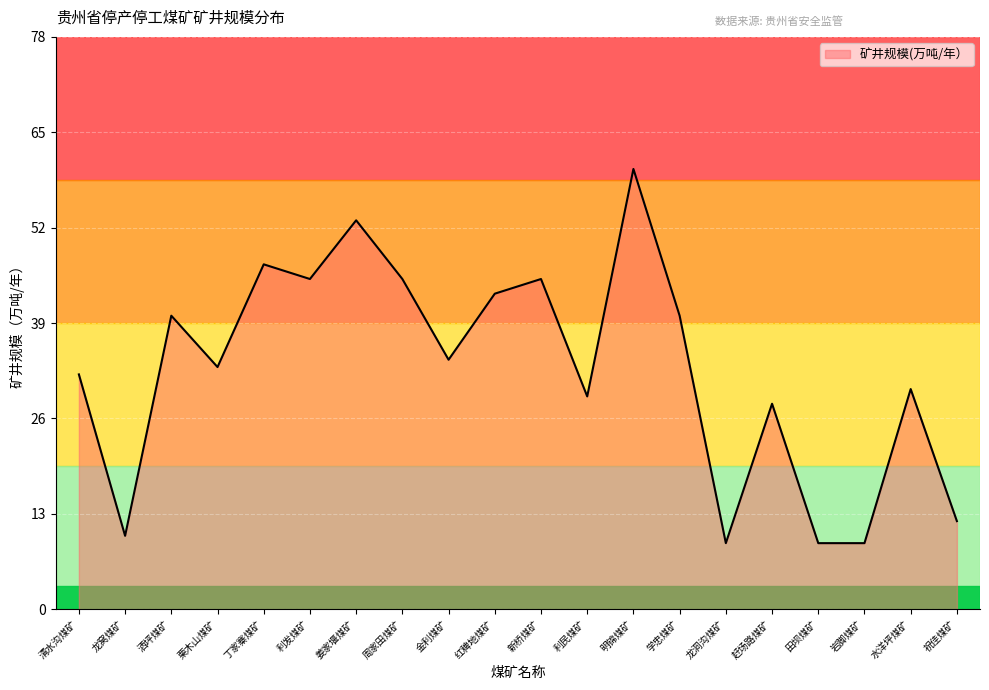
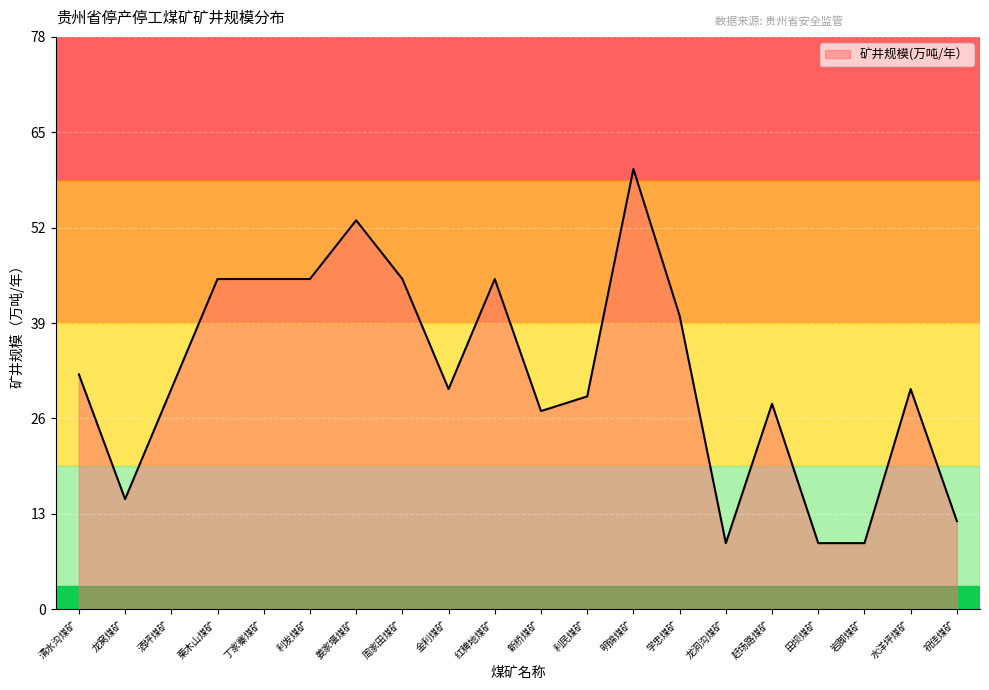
龙窝煤矿: 10 -> 15
洒坪煤矿: 40 -> 30
栗木山煤矿: 33 -> 45
丁家寨煤矿: 47 -> 45
金利煤矿: 34 -> 30
红稗地煤矿: 43 -> 45
新桥煤矿: 45 -> 27
